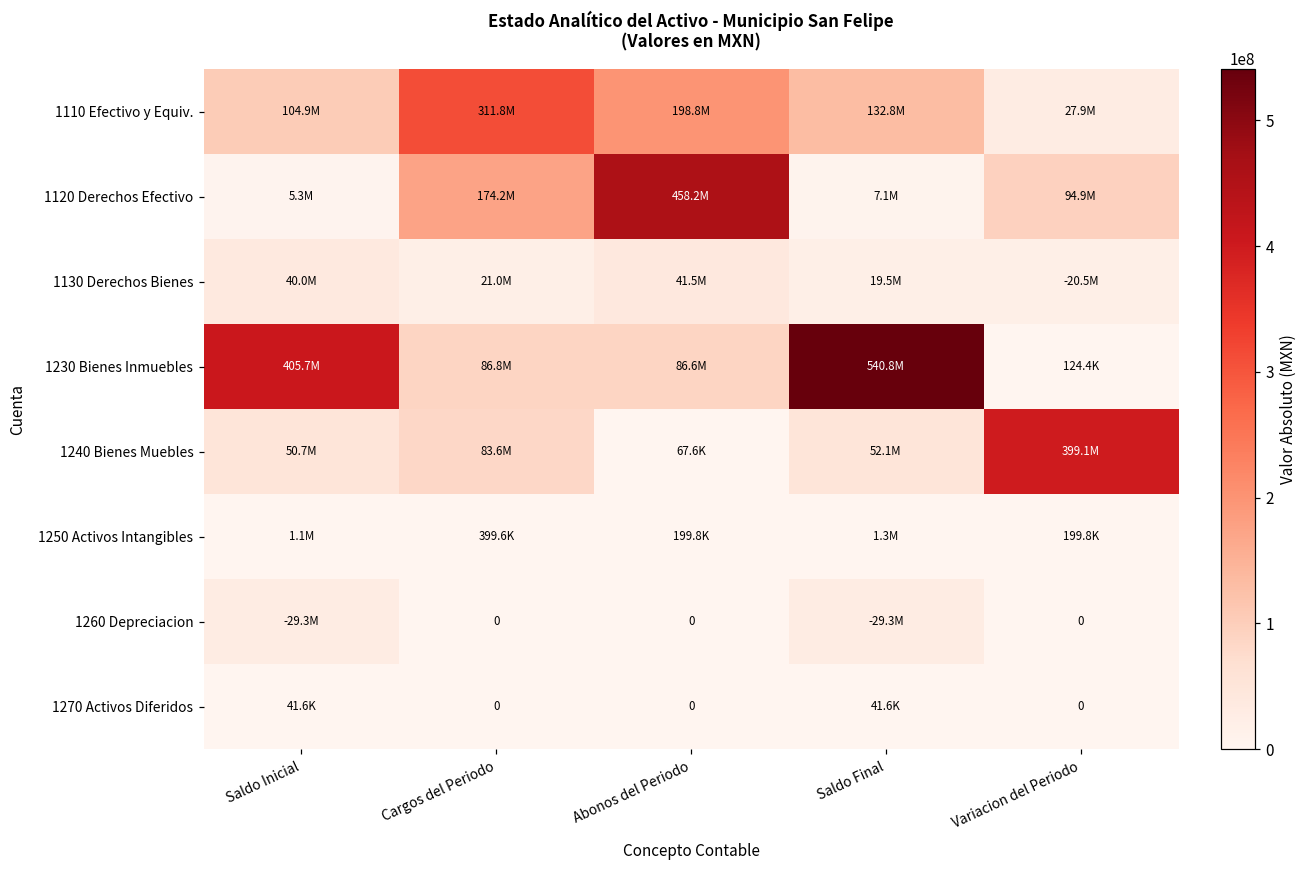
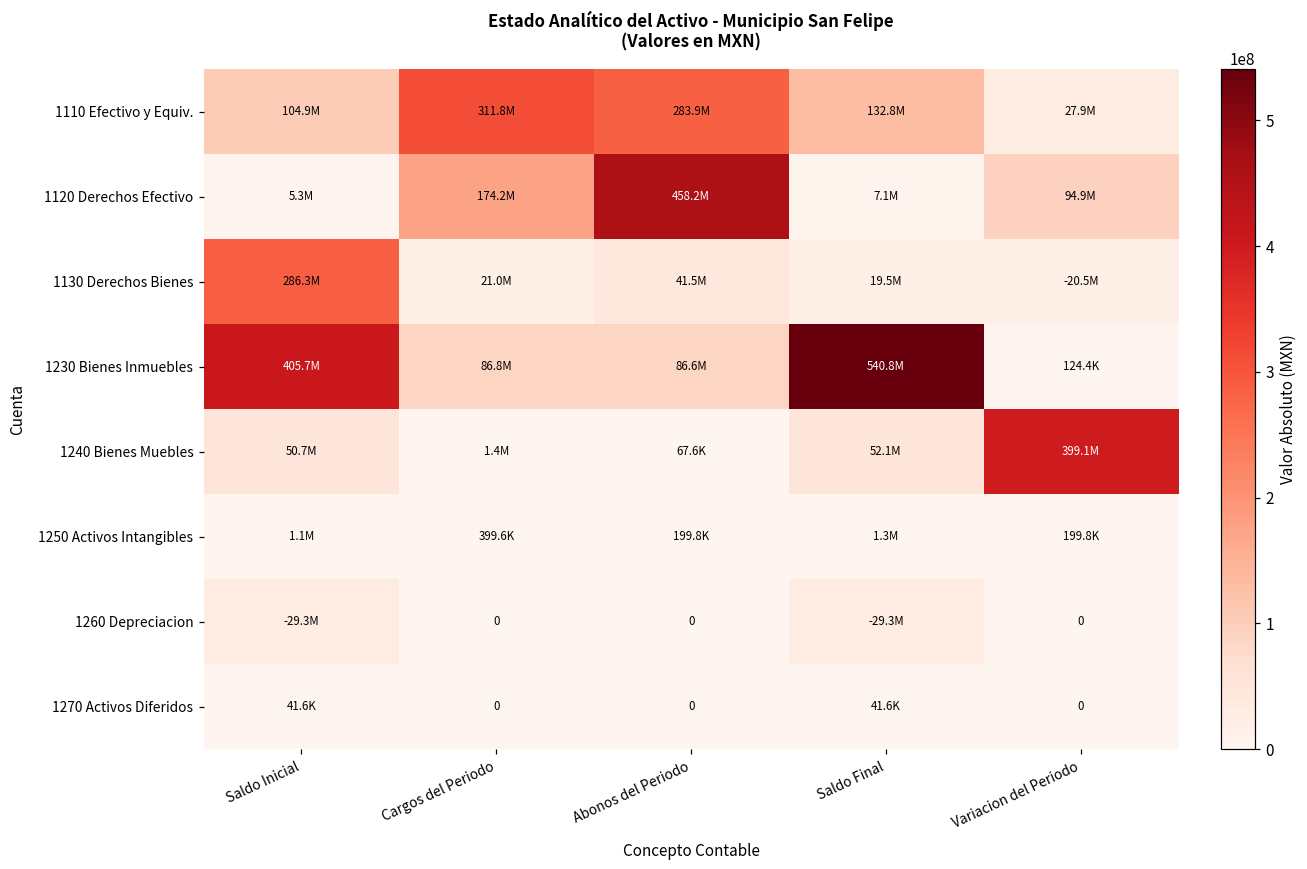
1110 Efectivo y Equiv., Abonos del Periodo: 198.8M -> 283.9M
1130 Derechos Bienes, Saldo Inicial: 40.0M -> 286.3M
1240 Bienes Muebles, Cargos del Periodo: 83.6M -> 1.4M
